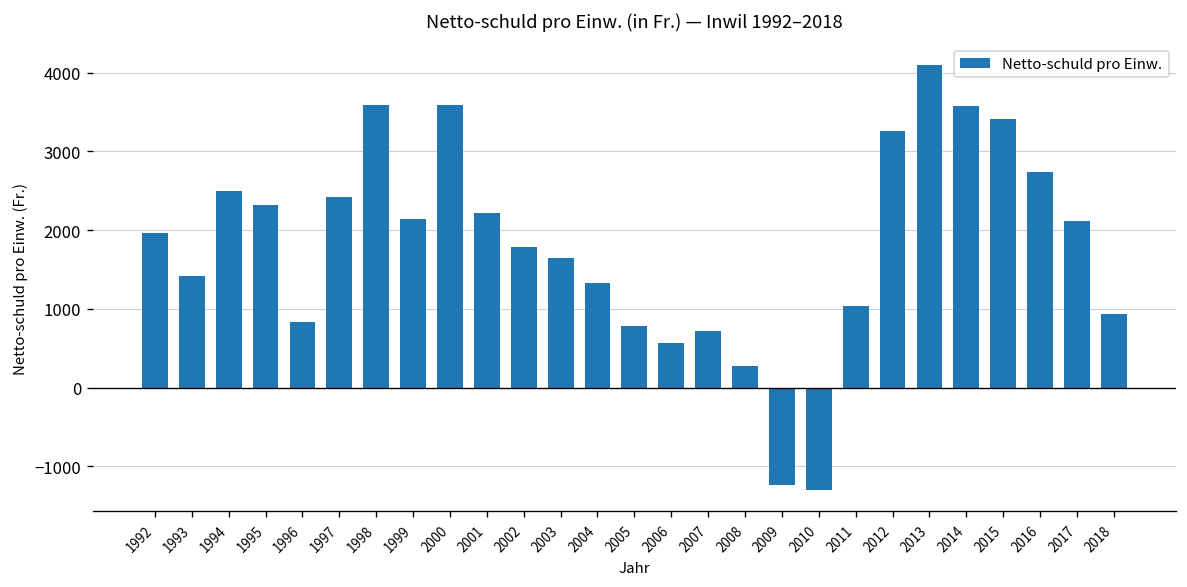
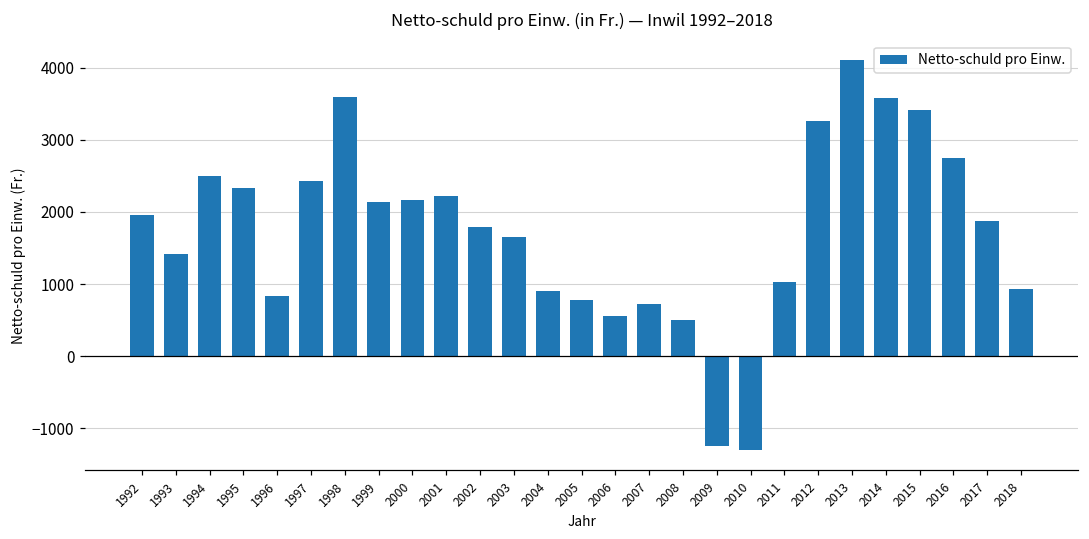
2000: 3600 -> 2200
2004: 1300 -> 900
2008: 300 -> 500
2017: 2100 -> 1900
